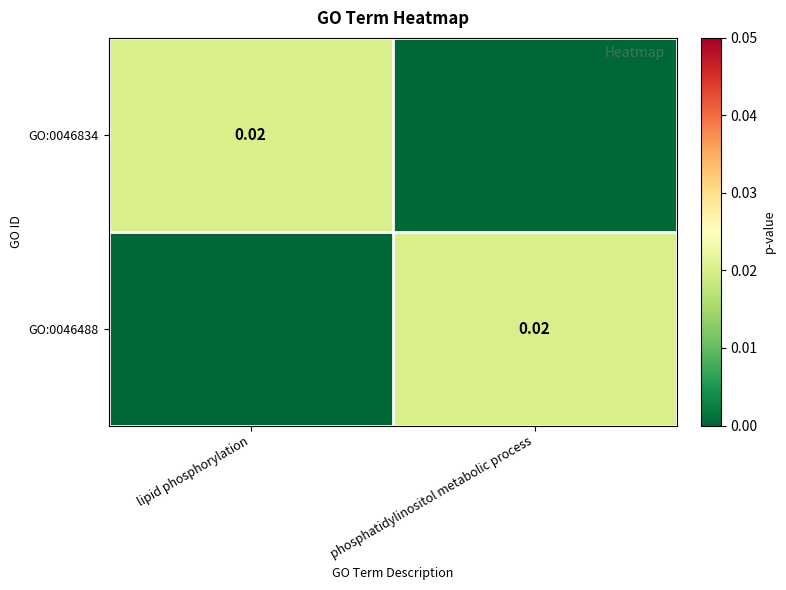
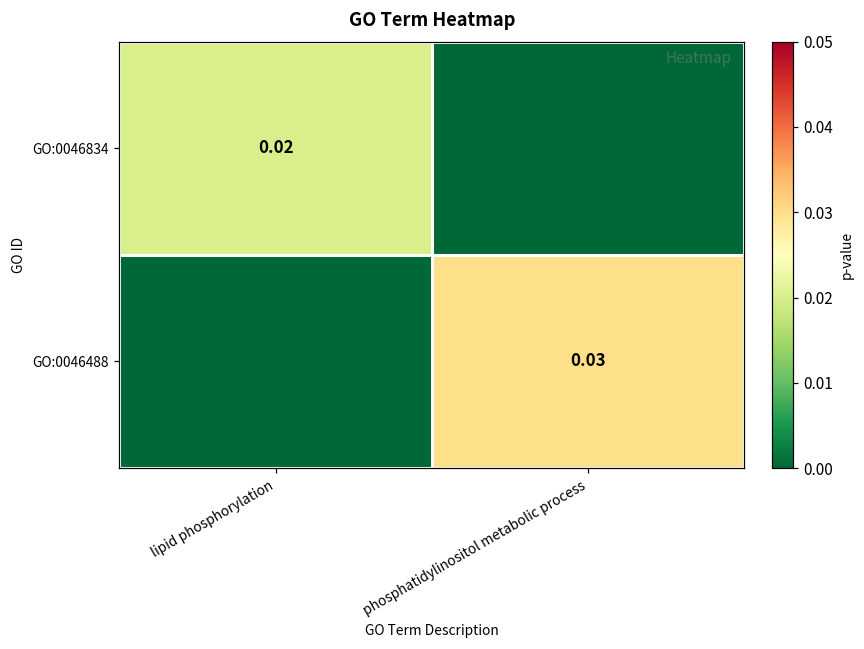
GO:0046488, phosphatidylinositol metabolic process: 0.02 -> 0.03
